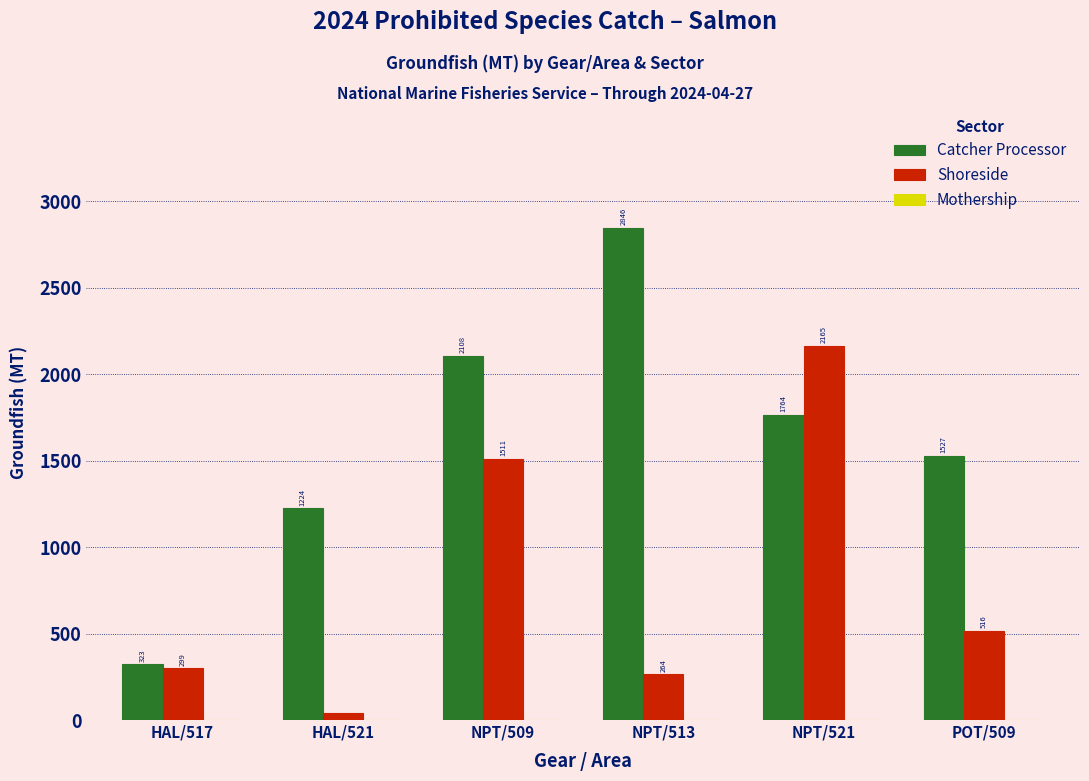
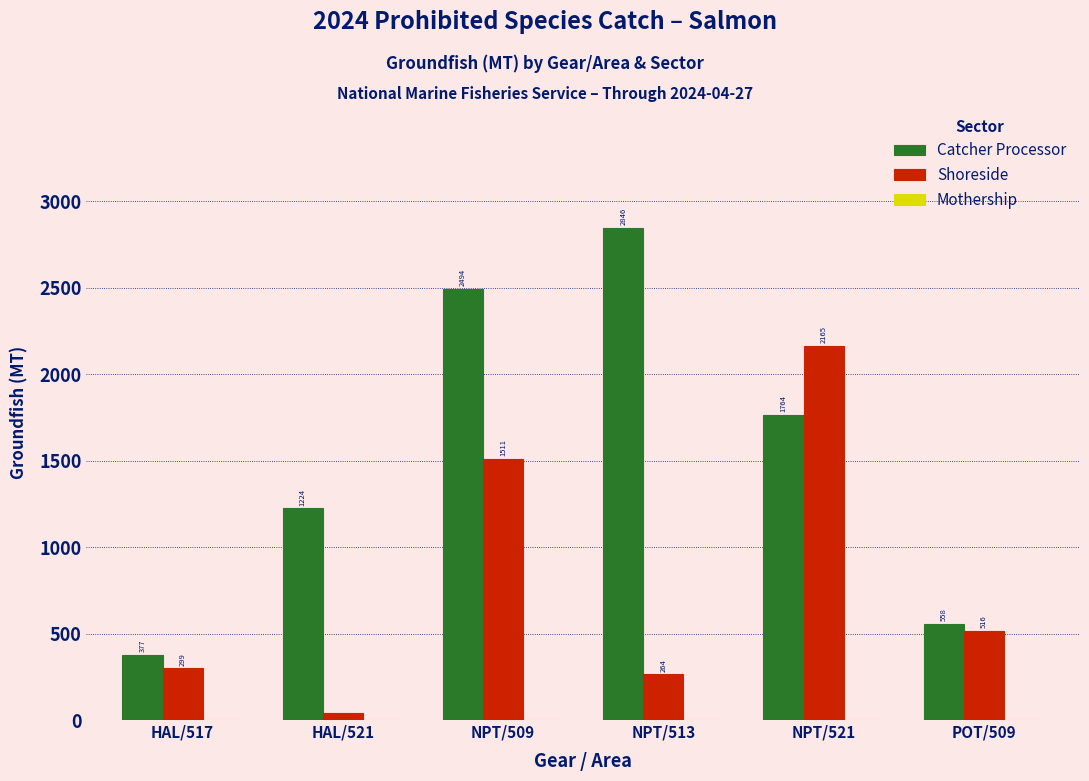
Catcher Processor, HAL/517: 323 -> 377
Catcher Processor, NPT/509: 2108 -> 2494
Catcher Processor, POT/509: 1527 -> 558
